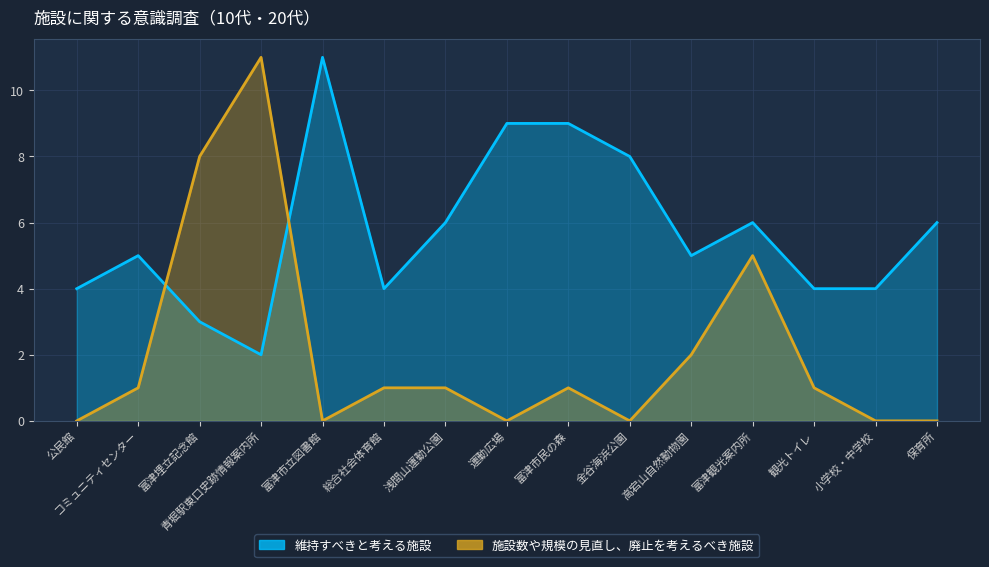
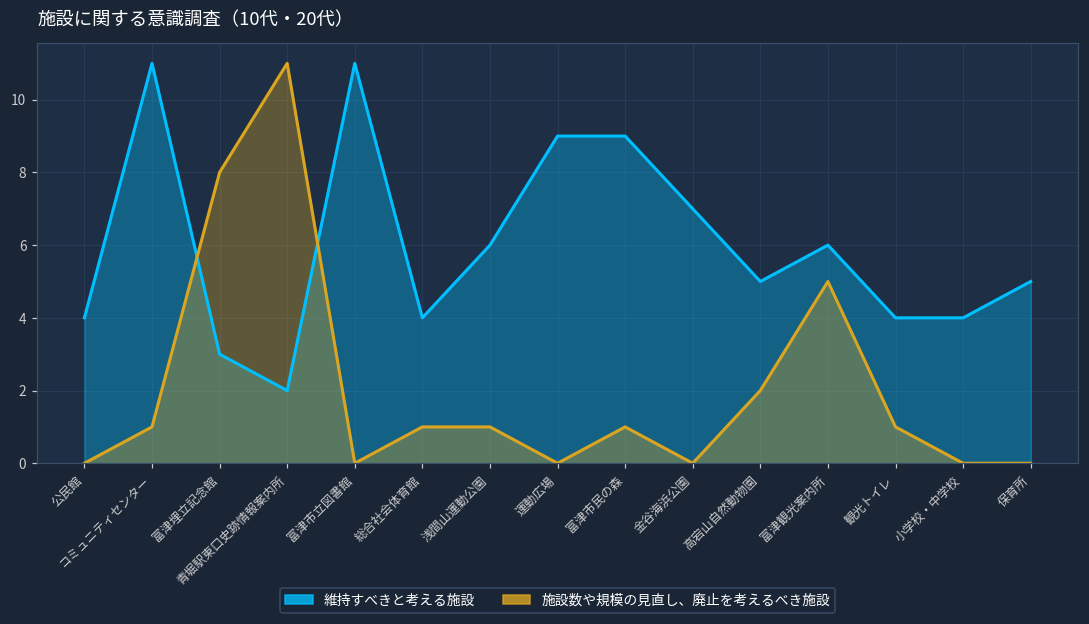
維持すべきと考える施設, コミュニティセンター: 5 -> 11
維持すべきと考える施設, 金谷海浜公園: 8 -> 7
維持すべきと考える施設, 保育所: 6 -> 5
